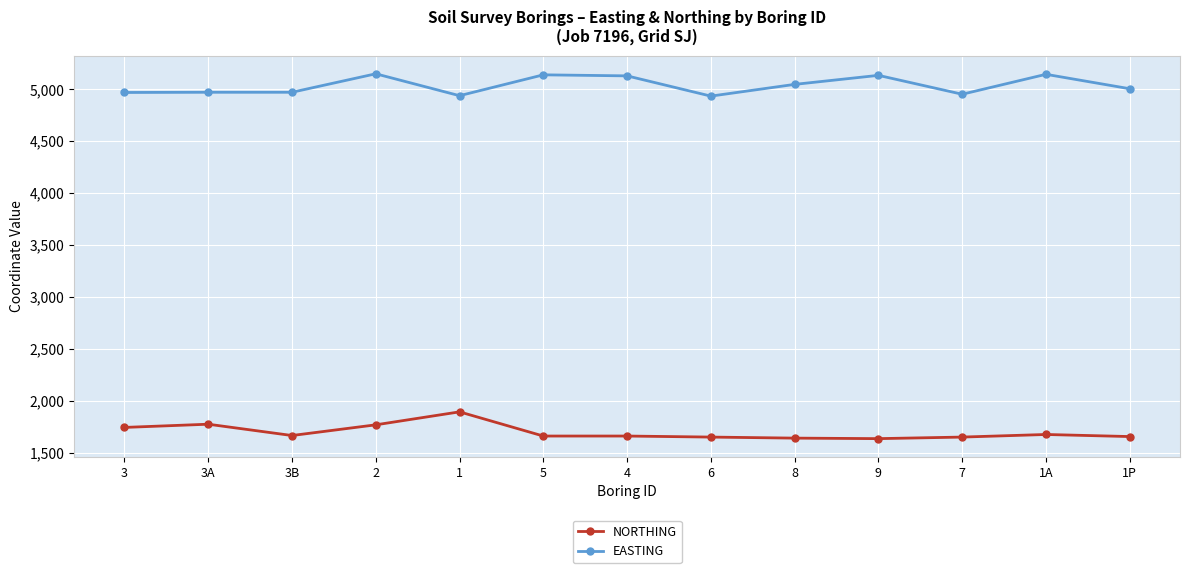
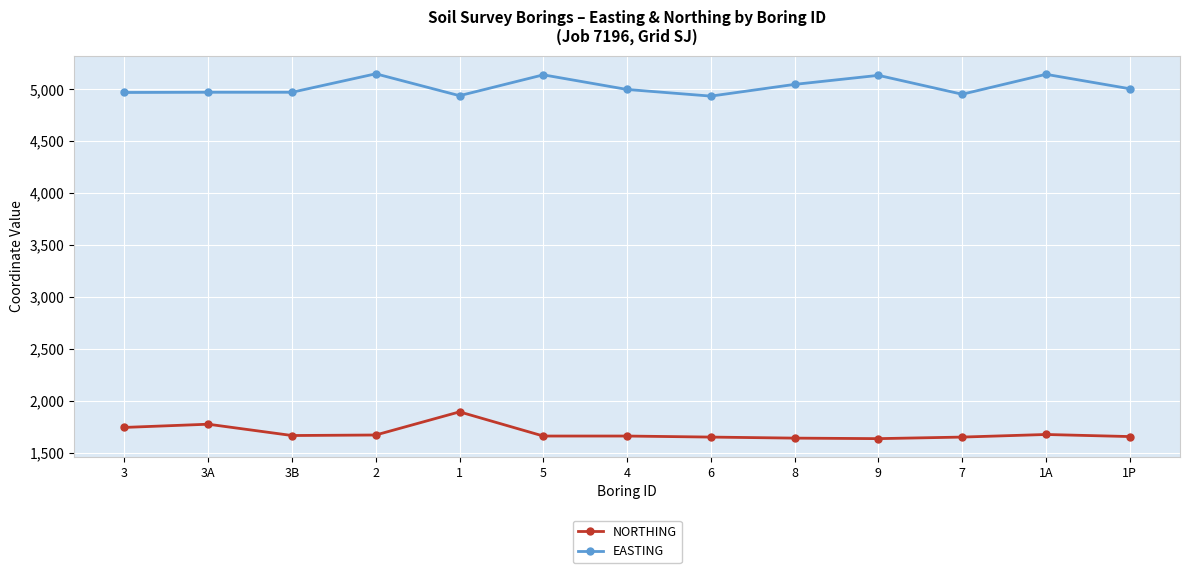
NORTHING, 2: 1,770 -> 1,670
EASTING, 4: 5,130 -> 5,000
